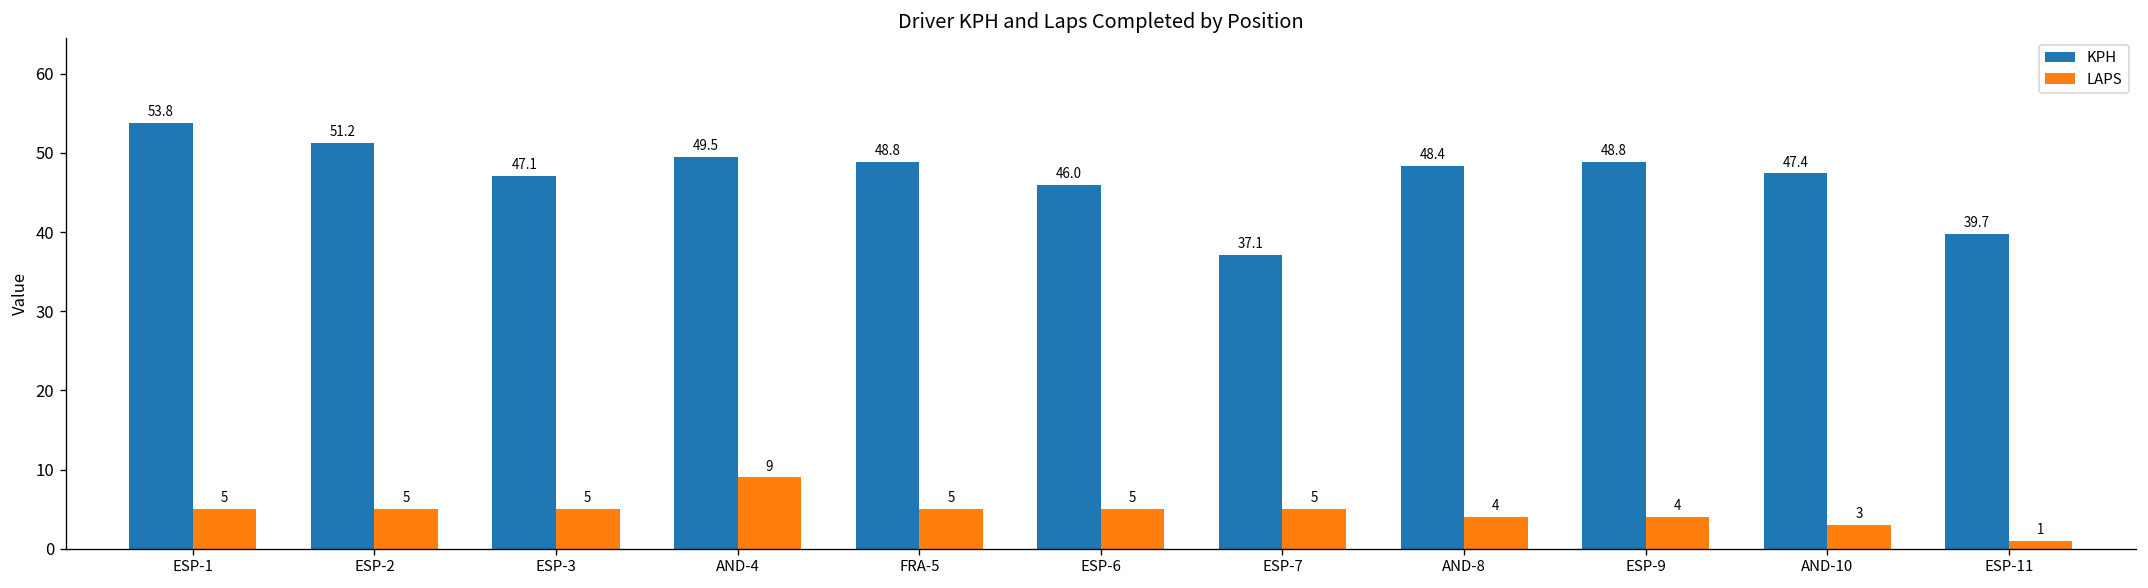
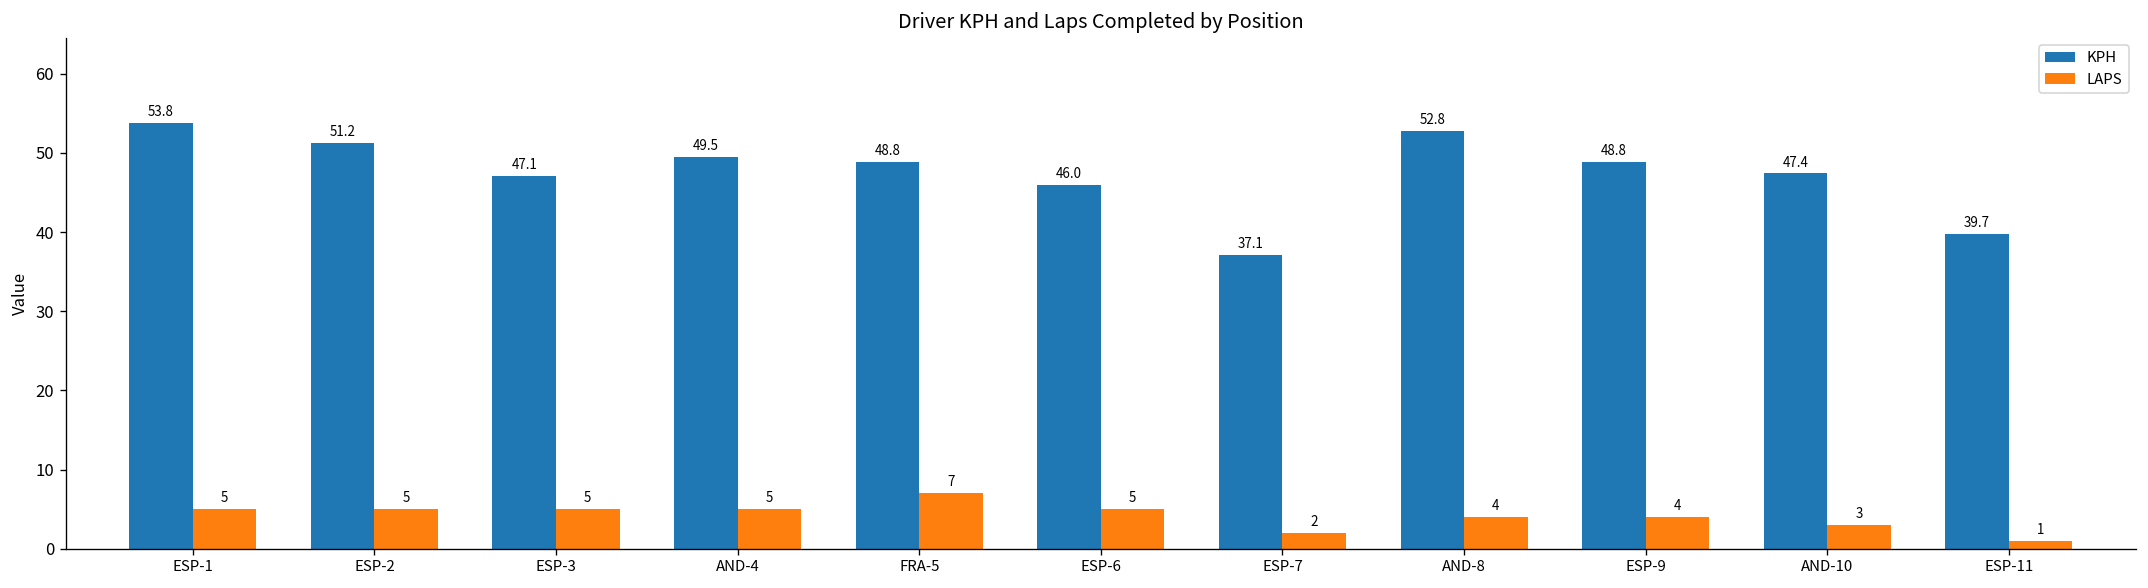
LAPS, AND-4: 9 -> 5
LAPS, FRA-5: 5 -> 7
LAPS, ESP-7: 5 -> 2
KPH, AND-8: 48.4 -> 52.8
